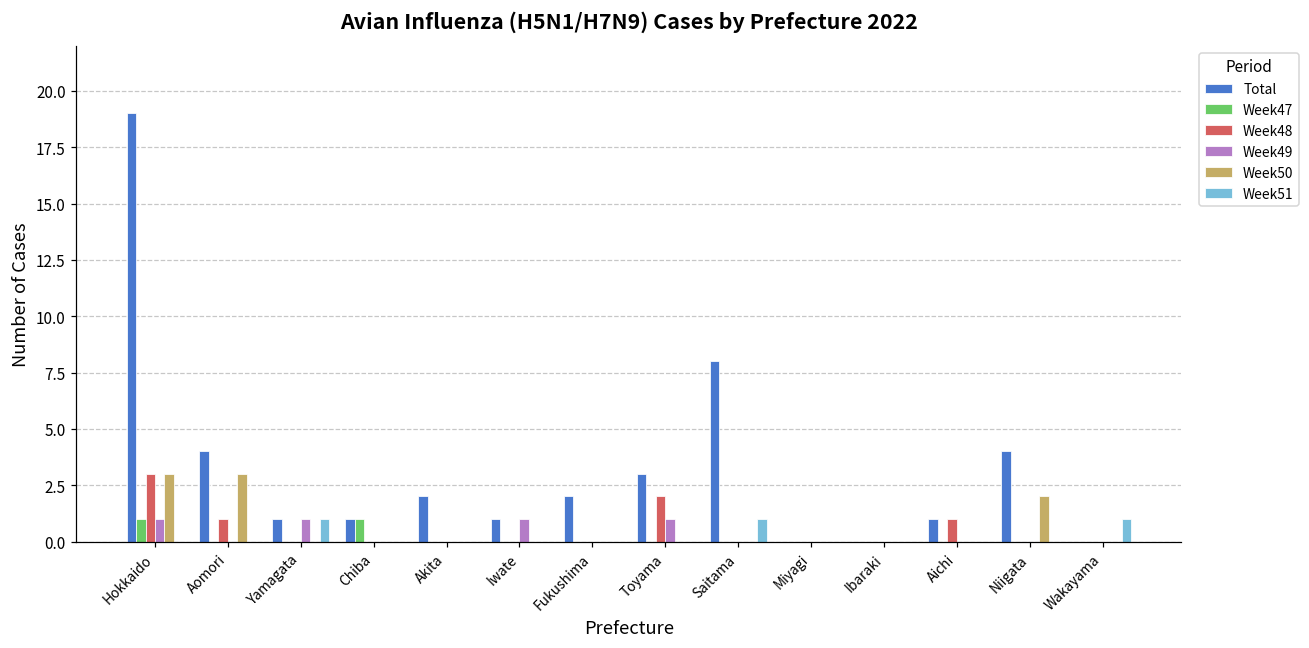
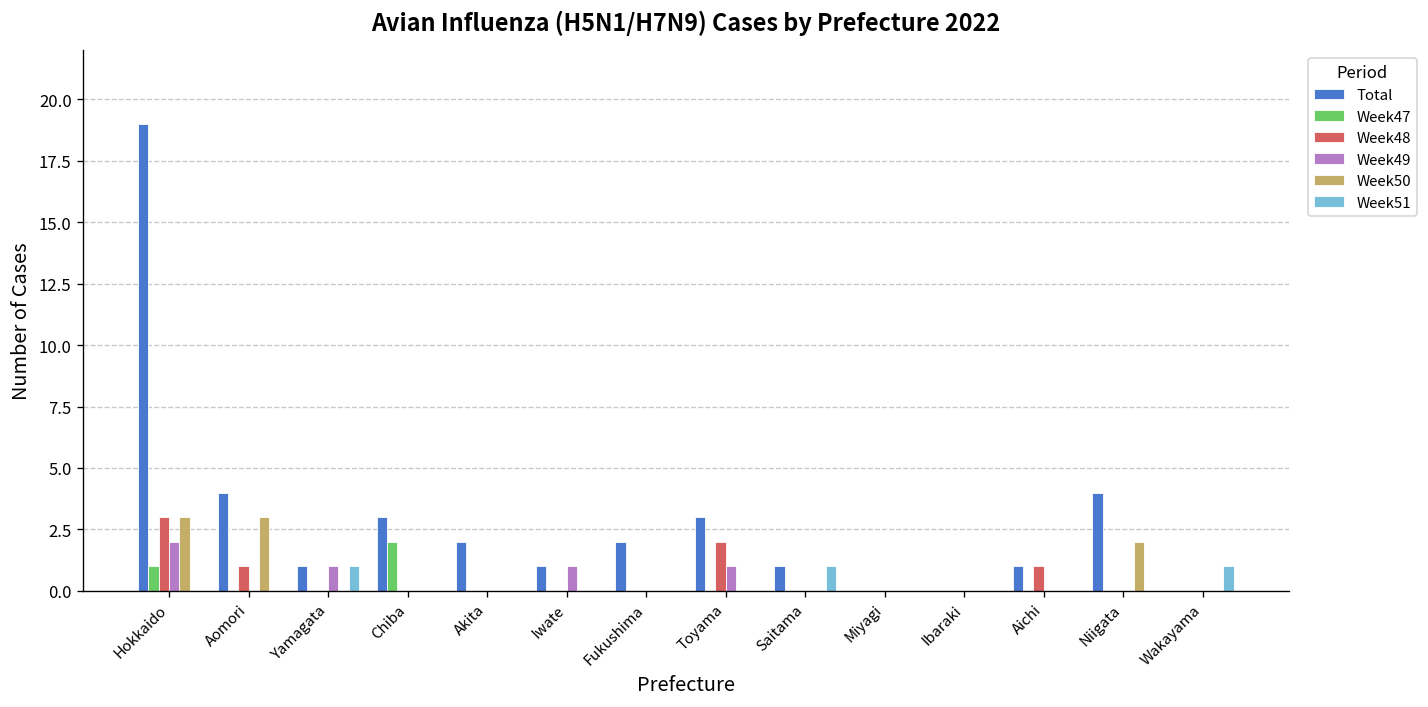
Week49, Hokkaido: 1 -> 2
Total, Chiba: 1 -> 3
Week47, Chiba: 1 -> 2
Total, Saitama: 8 -> 1
